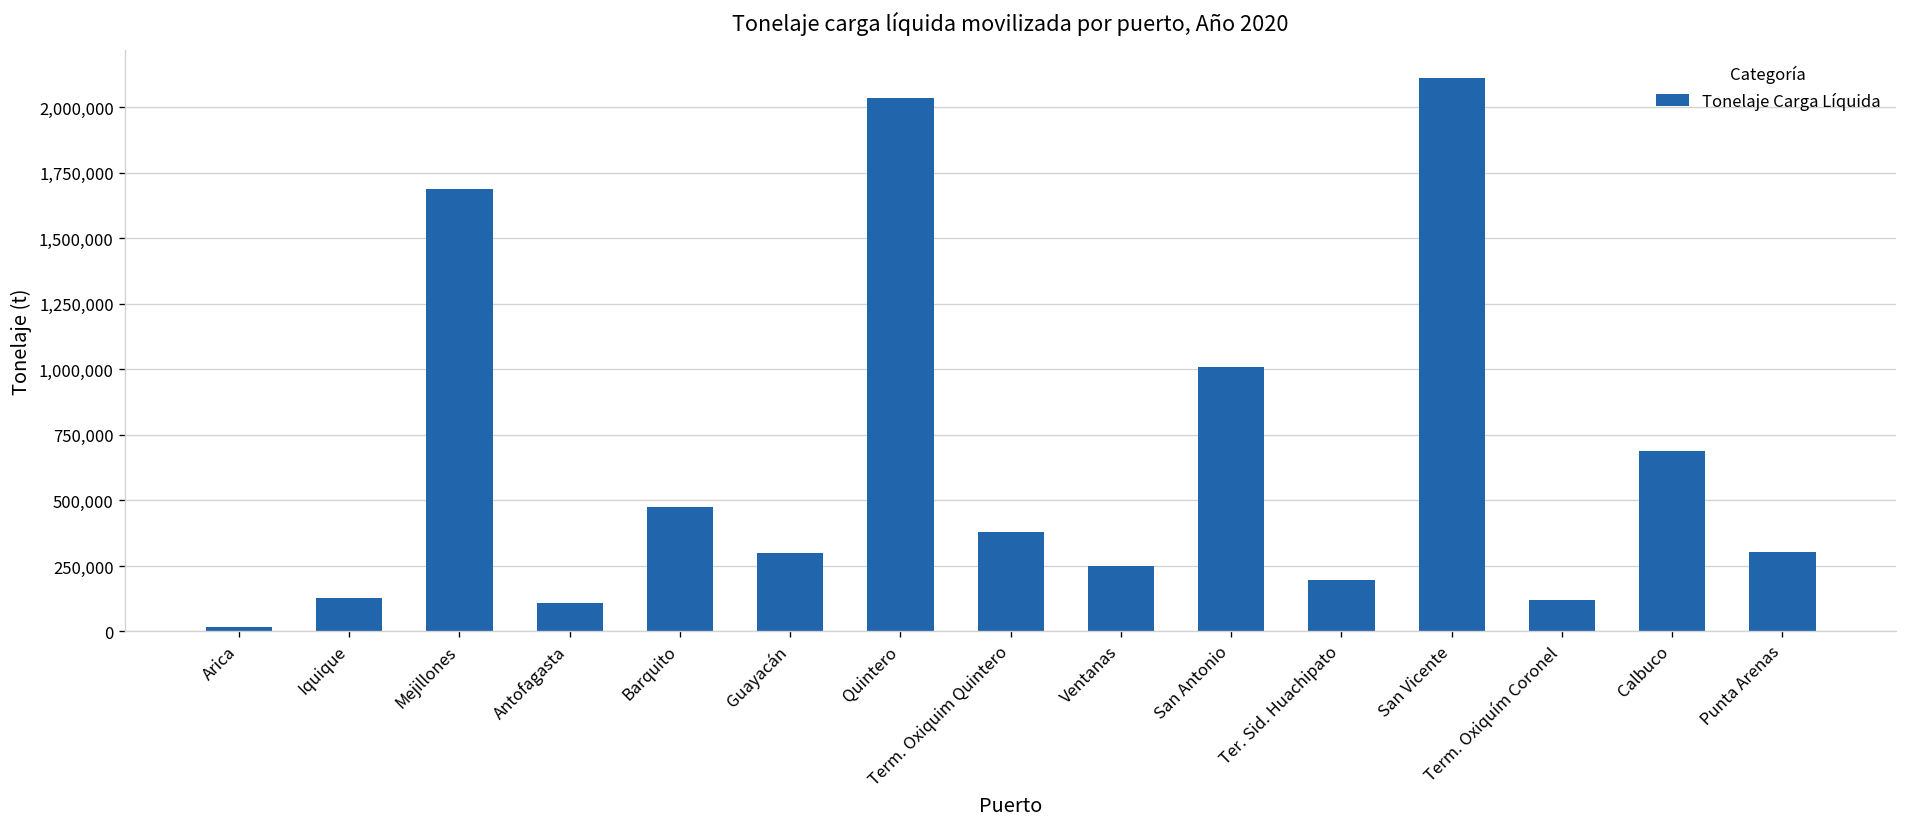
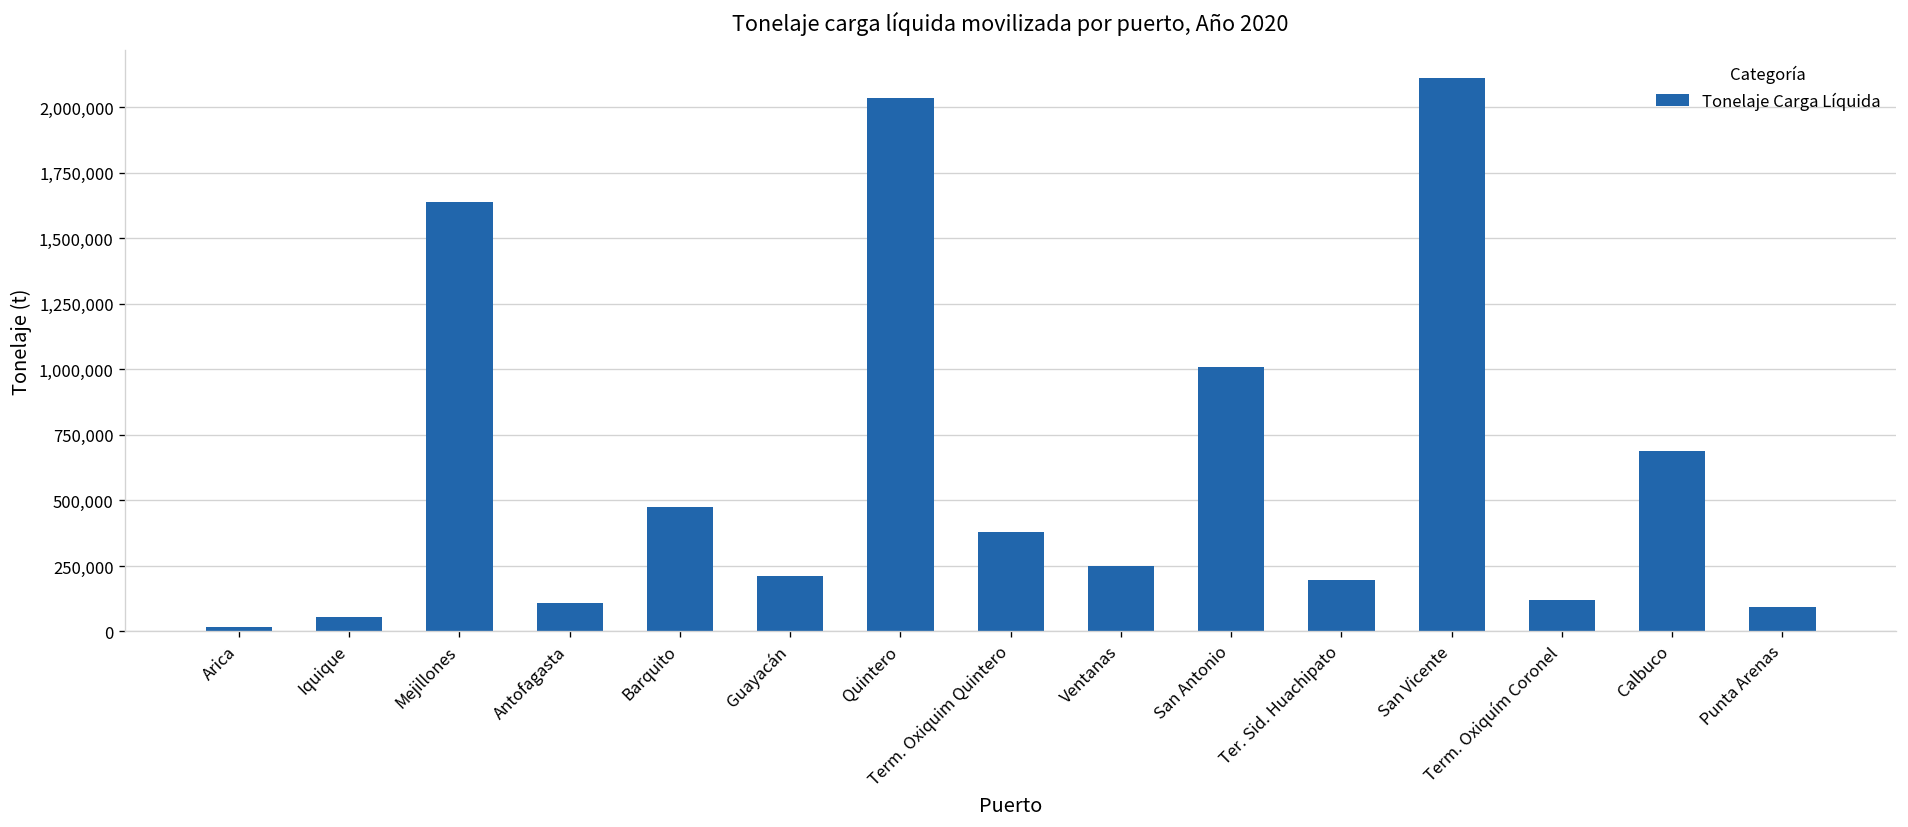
Iquique: 130,000 -> 60,000
Mejillones: 1,690,000 -> 1,640,000
Guayacán: 300,000 -> 210,000
Punta Arenas: 300,000 -> 90,000
